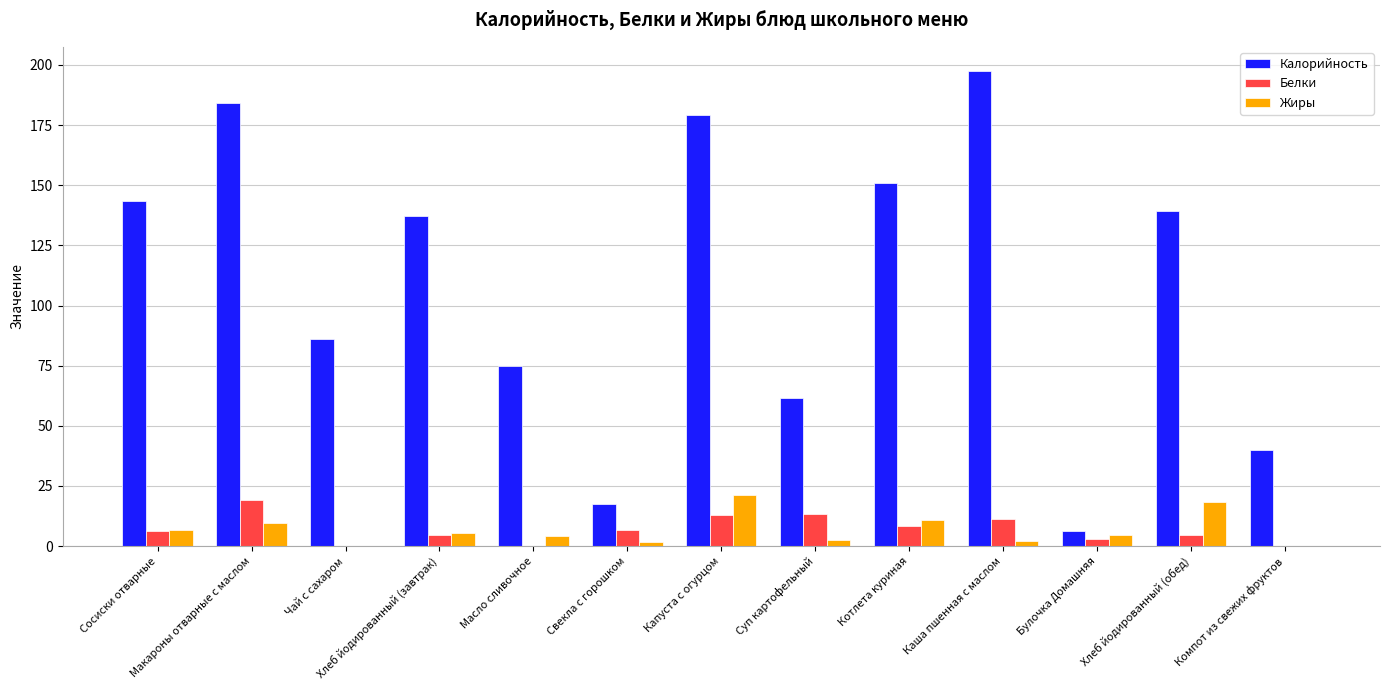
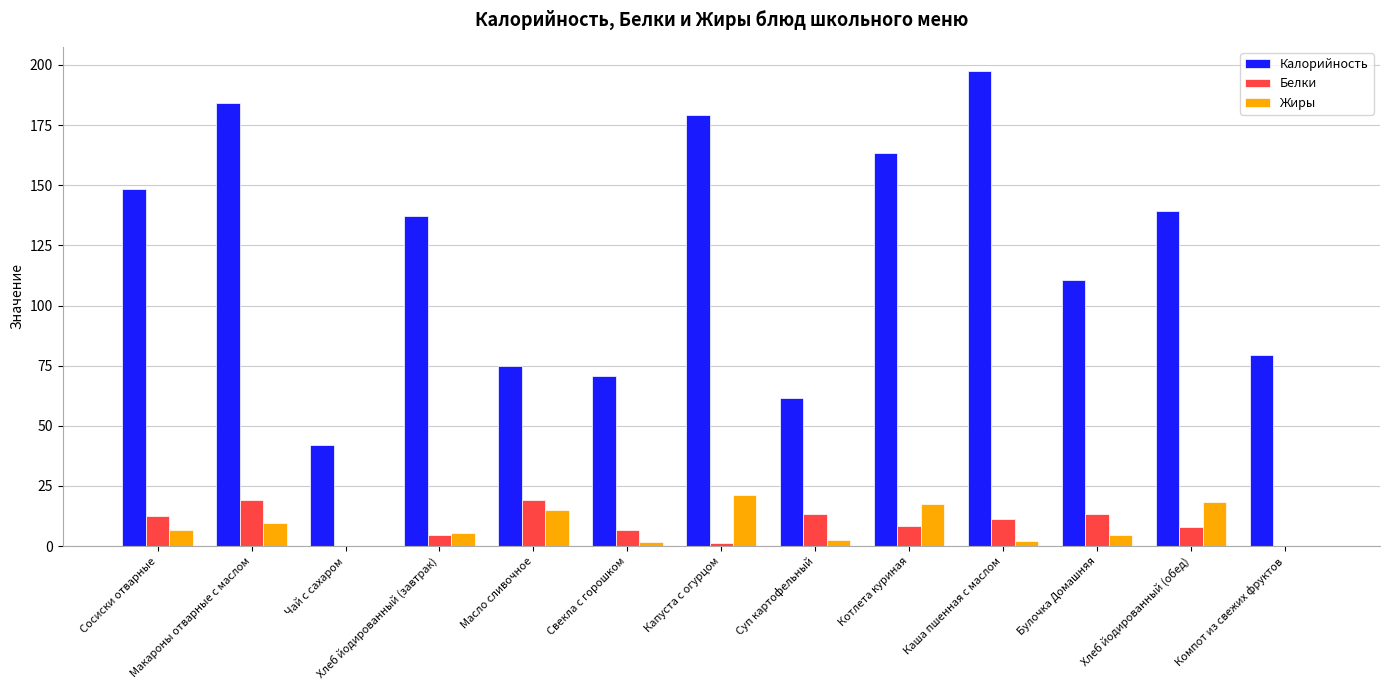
Калорийность, Сосиски отварные: 144 -> 149
Белки, Сосиски отварные: 6 -> 13
Калорийность, Чай с сахаром: 86 -> 42
Белки, Масло сливочное: 0 -> 19
Жиры, Масло сливочное: 4 -> 15
Калорийность, Свекла с горошком: 18 -> 71
Белки, Капуста с огурцом: 13 -> 1
Калорийность, Котлета куриная: 151 -> 164
Жиры, Котлета куриная: 11 -> 17
Калорийность, Булочка Домашняя: 6 -> 111
Белки, Булочка Домашняя: 3 -> 14
Белки, Хлеб йодированный (обед): 4 -> 8
Калорийность, Компот из свежих фруктов: 40 -> 80
